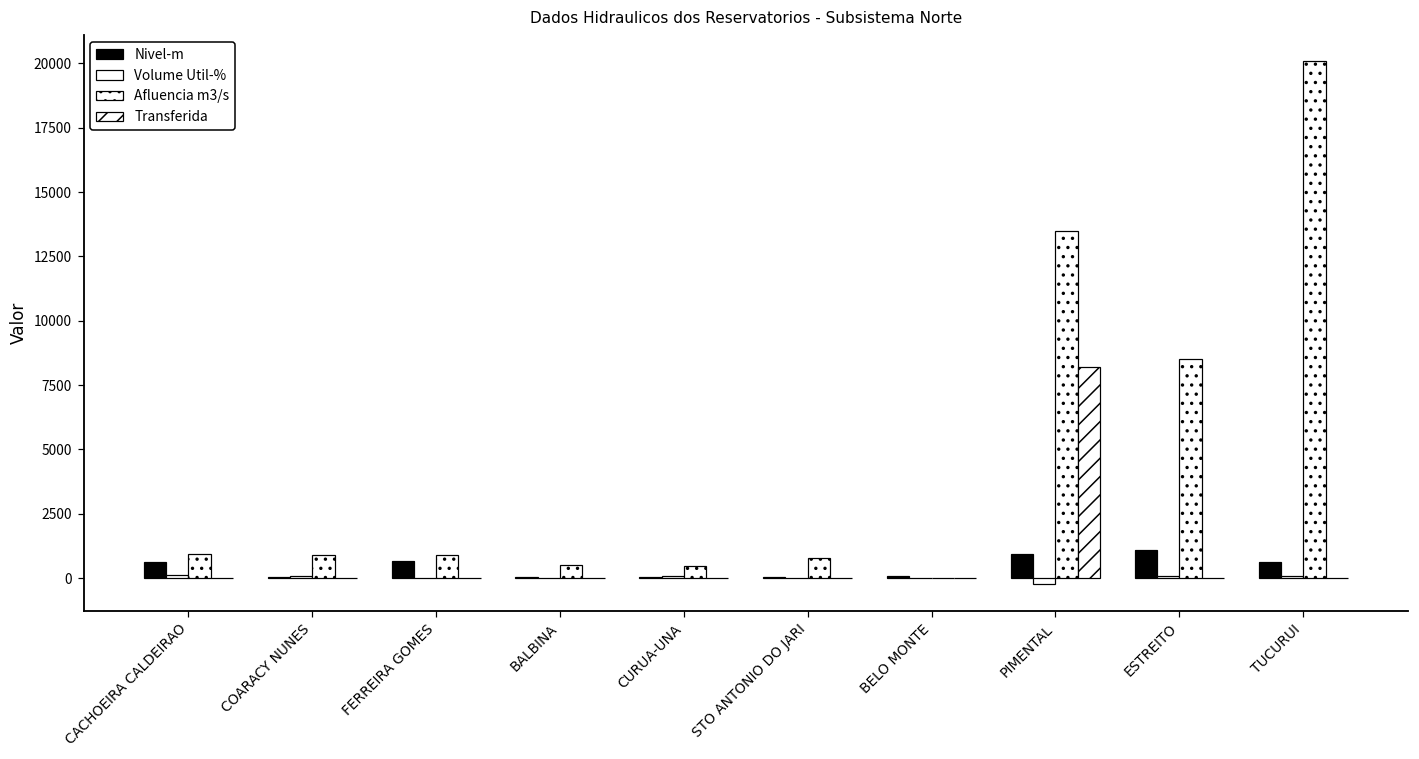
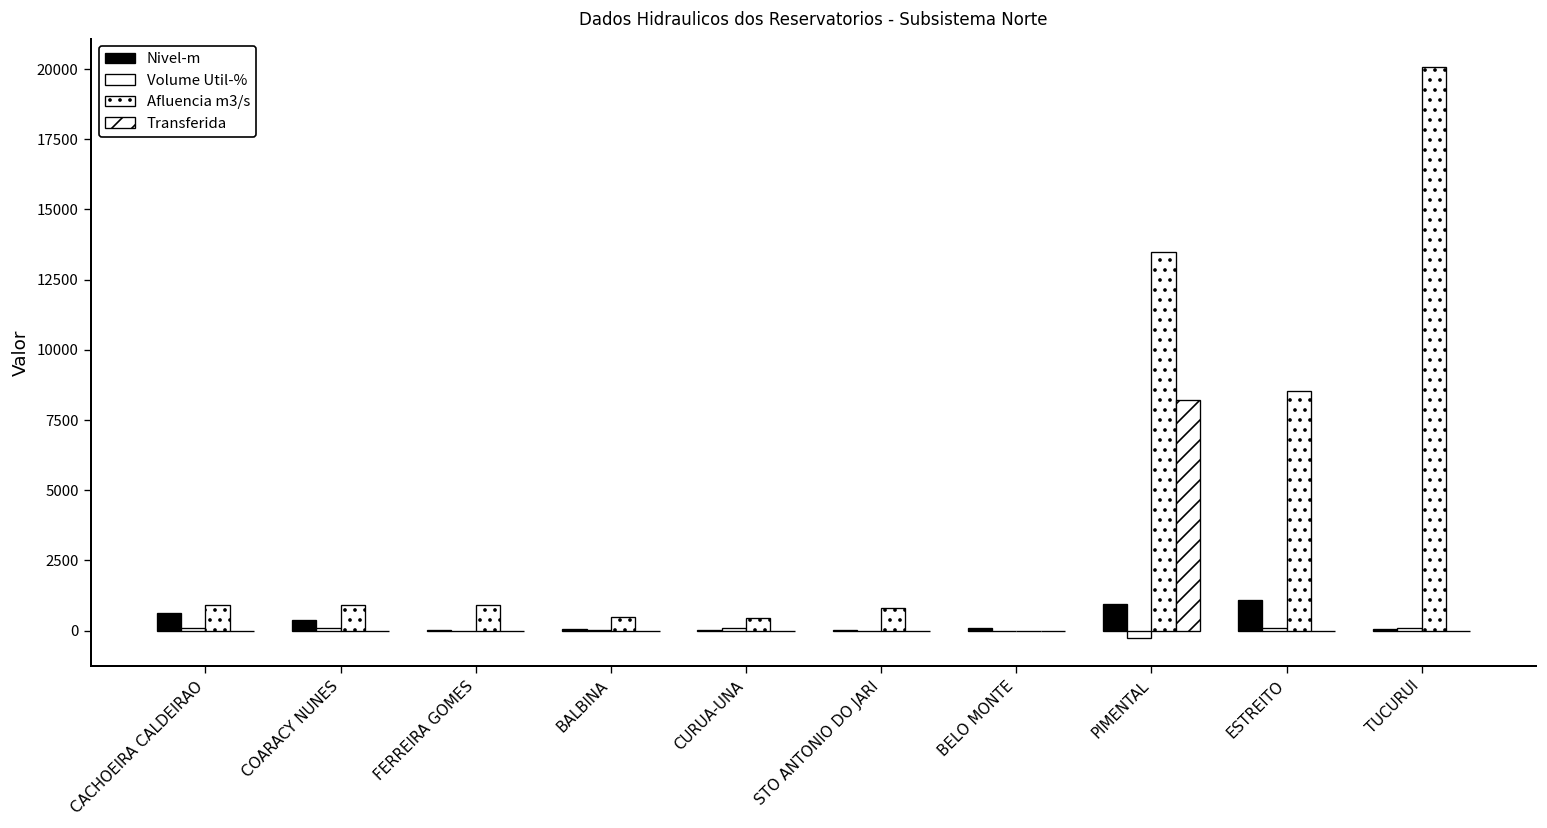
Nivel-m, COARACY NUNES: 0 -> 400
Nivel-m, FERREIRA GOMES: 600 -> 0
Nivel-m, TUCURUI: 600 -> 100
